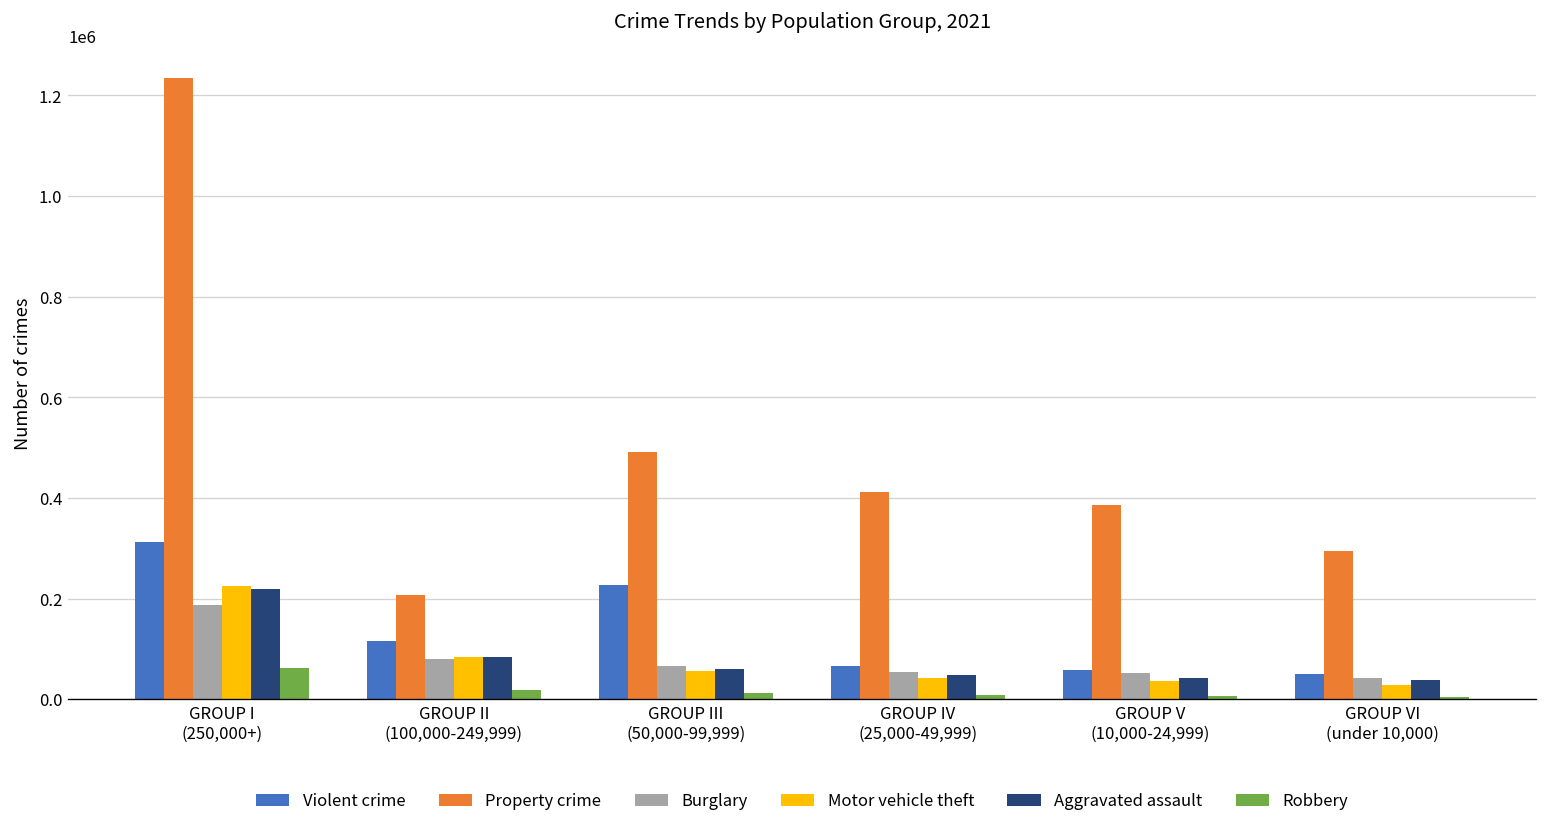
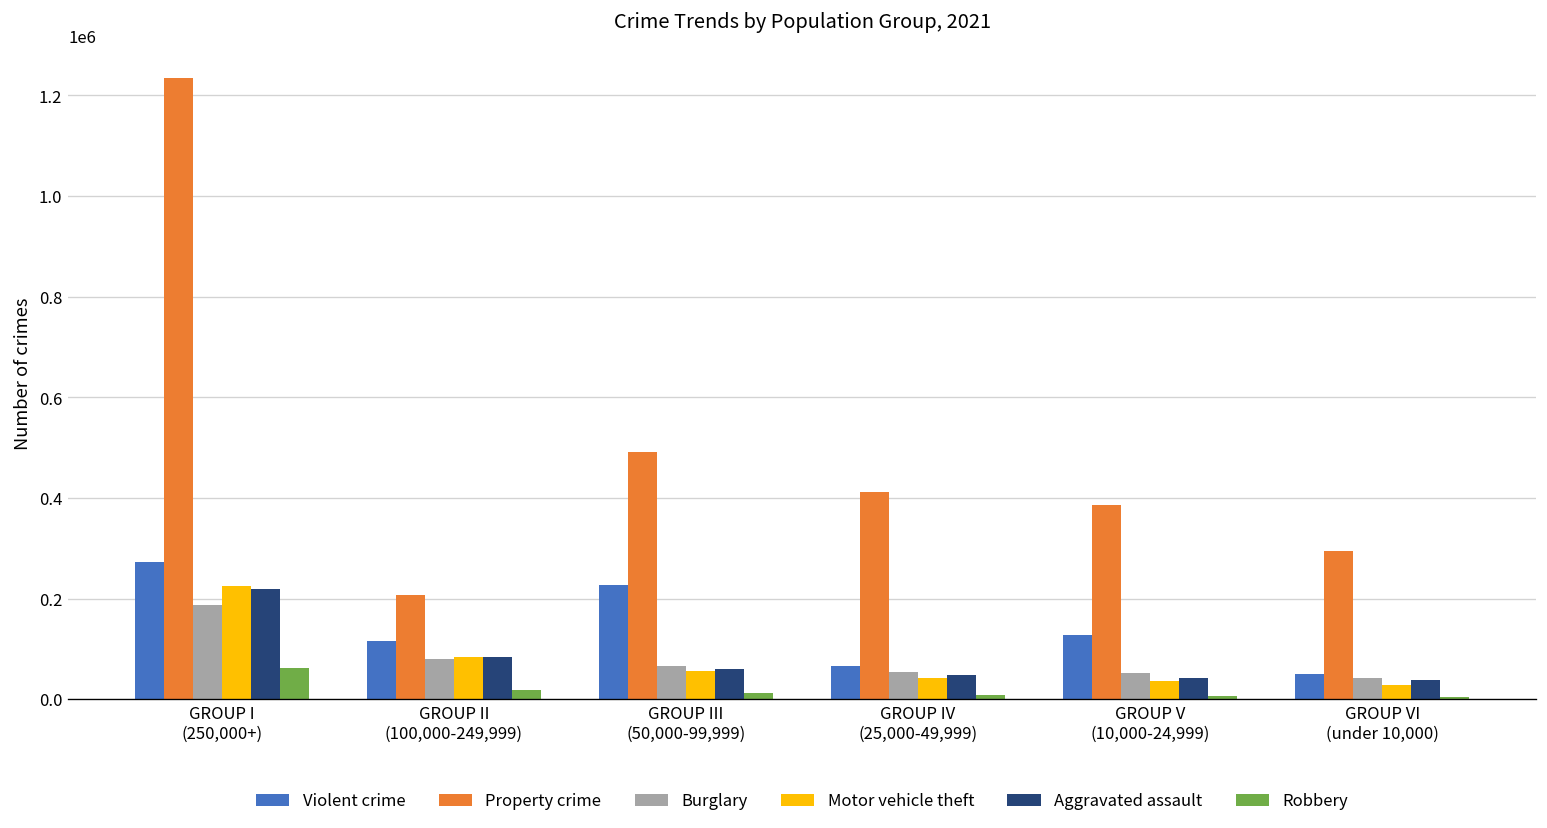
Violent crime, GROUP I (250,000+): 310000 -> 270000
Violent crime, GROUP V (10,000-24,999): 60000 -> 130000
